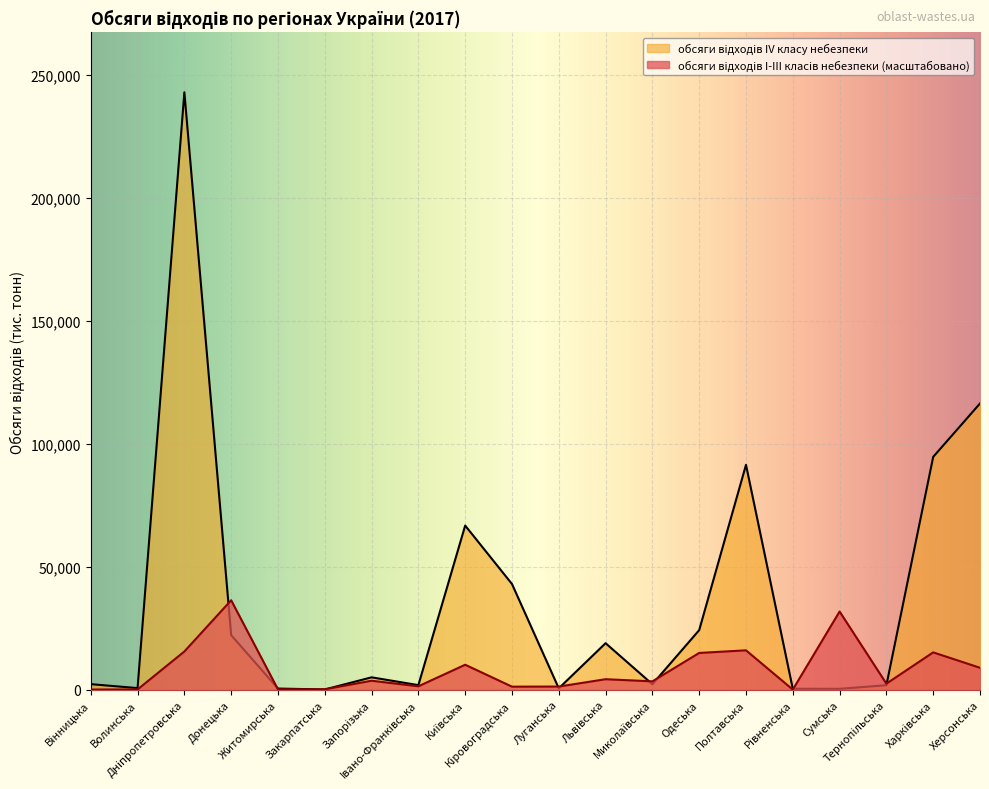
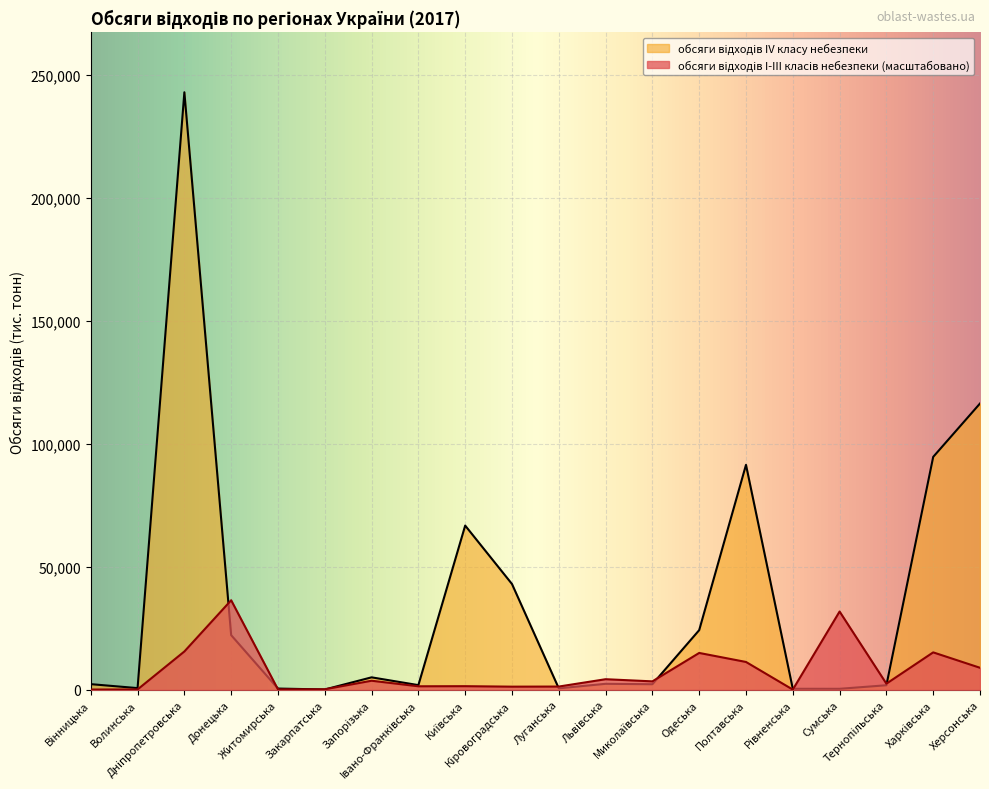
обсяги відходів I-III класів небезпеки (масштабовано), Київська: 10,000 -> 2,000
обсяги відходів IV класу небезпеки, Львівська: 19,000 -> 2,000
обсяги відходів I-III класів небезпеки (масштабовано), Полтавська: 16,000 -> 11,000
